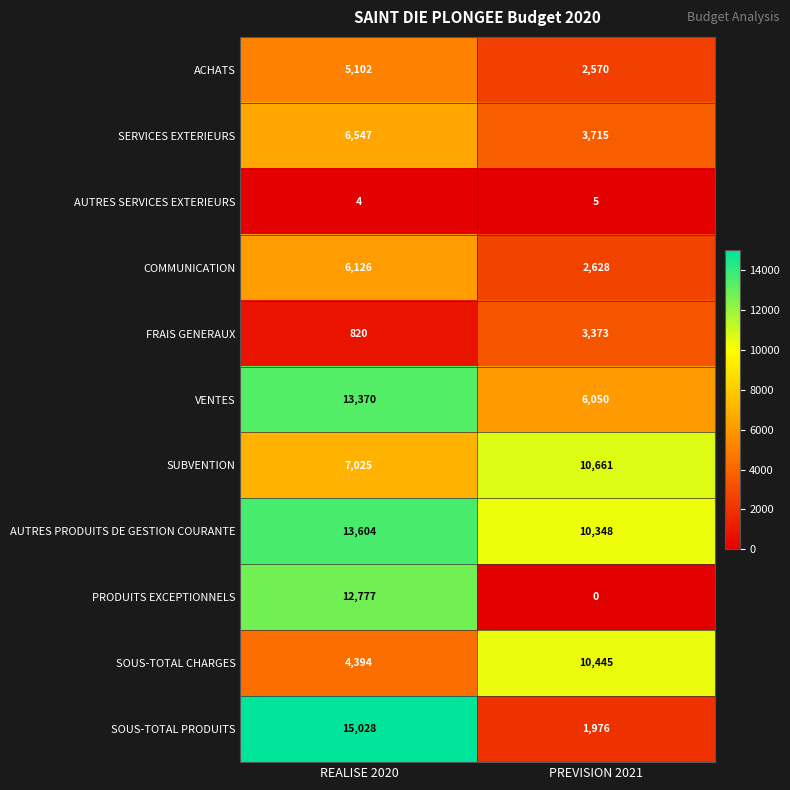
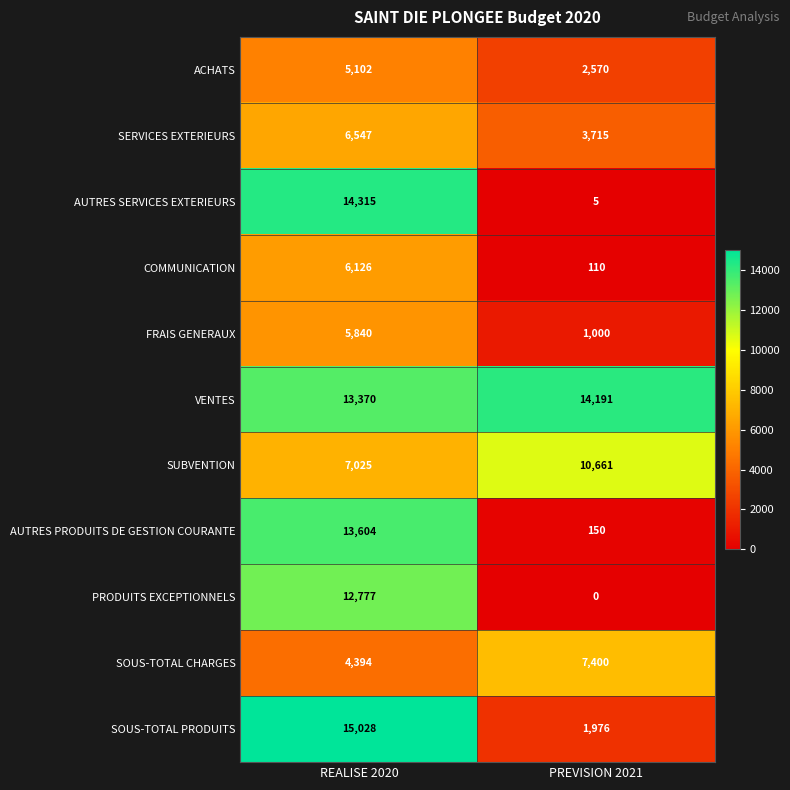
AUTRES SERVICES EXTERIEURS, REALISE 2020: 4 -> 14,315
COMMUNICATION, PREVISION 2021: 2,628 -> 110
FRAIS GENERAUX, REALISE 2020: 820 -> 5,840
FRAIS GENERAUX, PREVISION 2021: 3,373 -> 1,000
VENTES, PREVISION 2021: 6,050 -> 14,191
AUTRES PRODUITS DE GESTION COURANTE, PREVISION 2021: 10,348 -> 150
SOUS-TOTAL CHARGES, PREVISION 2021: 10,445 -> 7,400
